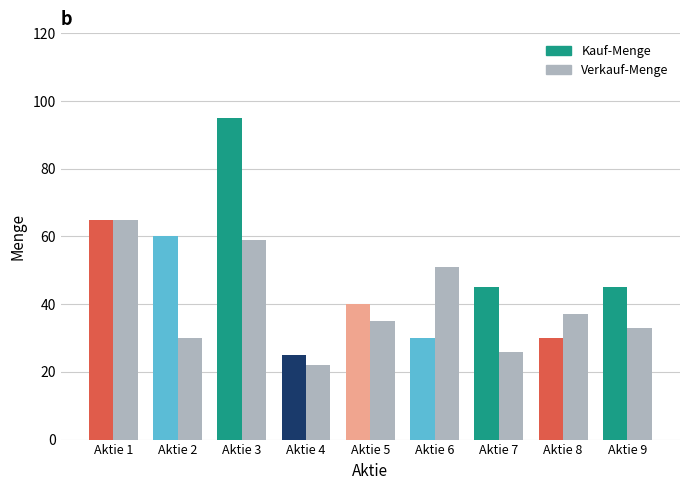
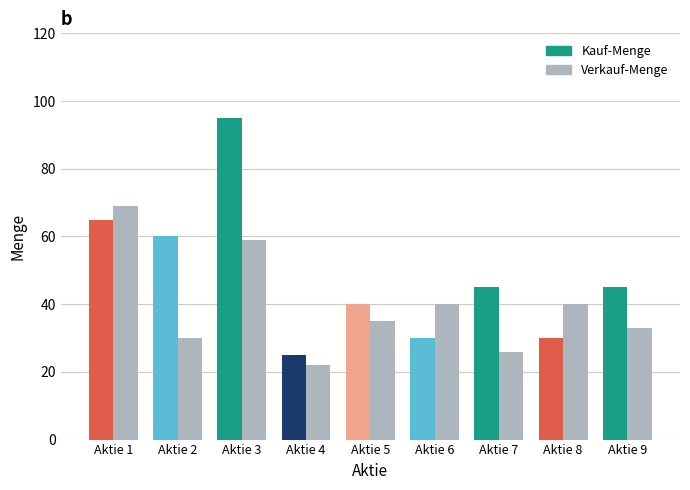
Verkauf-Menge, Aktie 1: 65 -> 69
Verkauf-Menge, Aktie 6: 51 -> 40
Verkauf-Menge, Aktie 8: 37 -> 40
